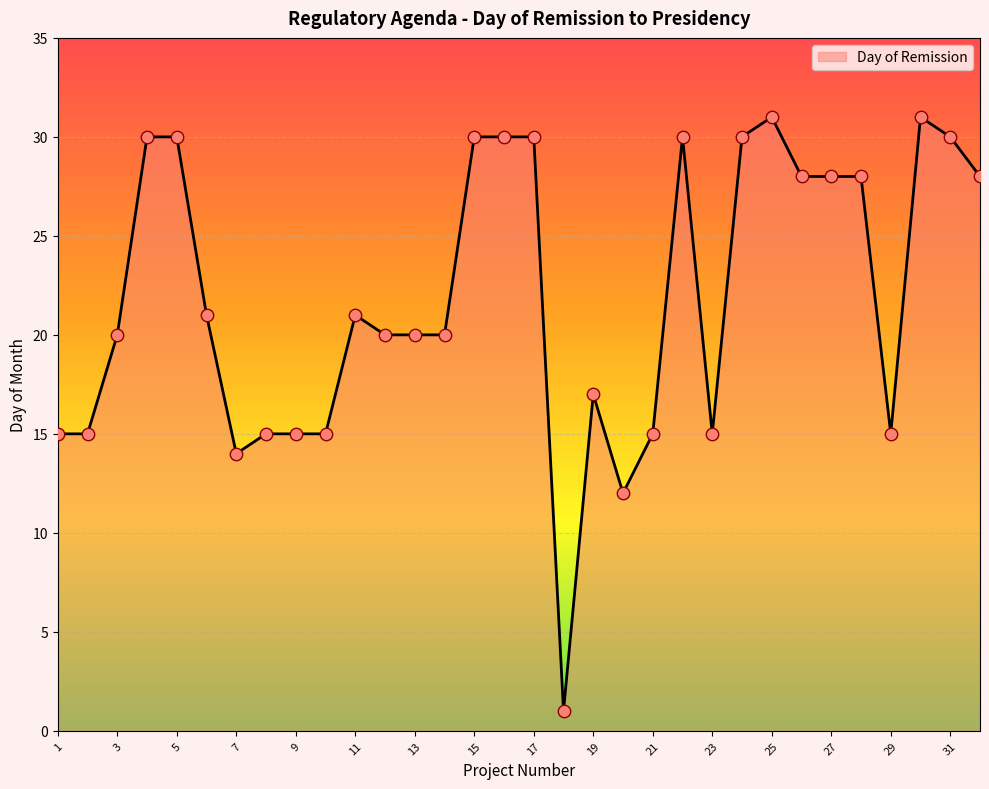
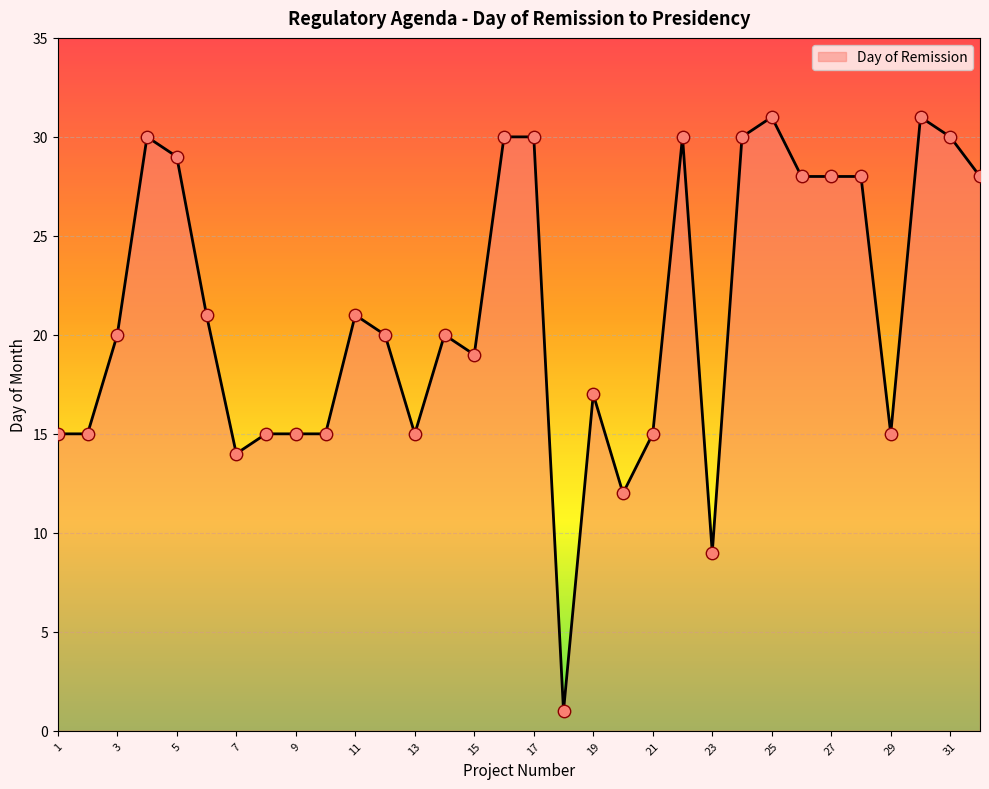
5: 30 -> 29
13: 20 -> 15
15: 30 -> 19
23: 15 -> 9
